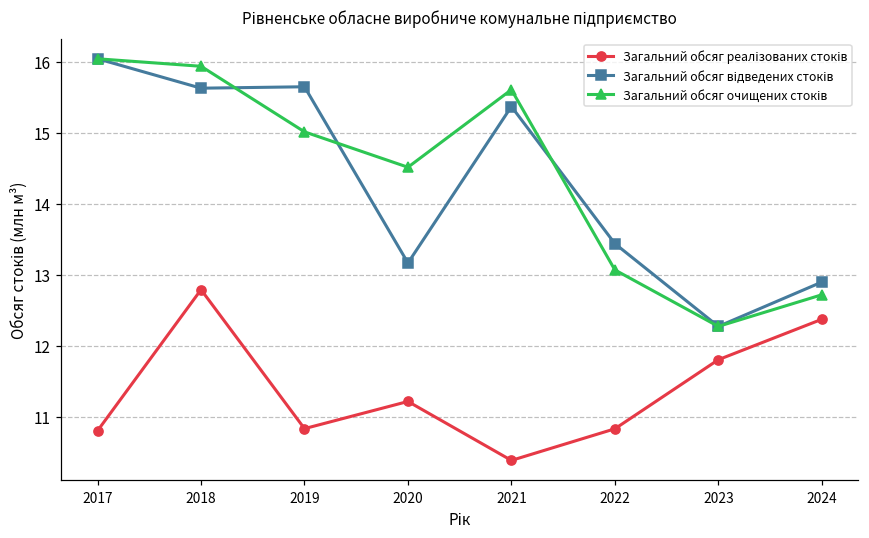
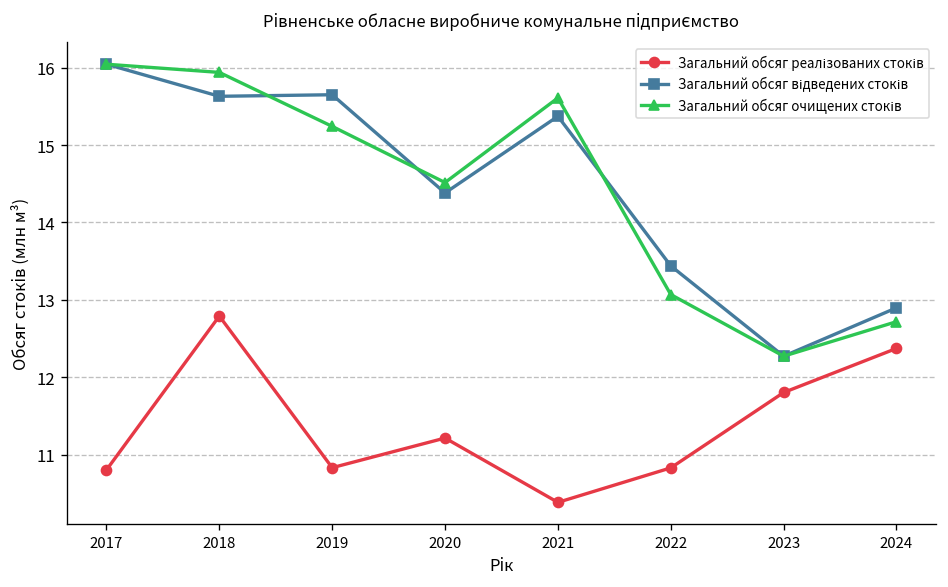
Загальний обсяг очищених стоків, 2019: 15.0 -> 15.2
Загальний обсяг відведених стоків, 2020: 13.2 -> 14.4
